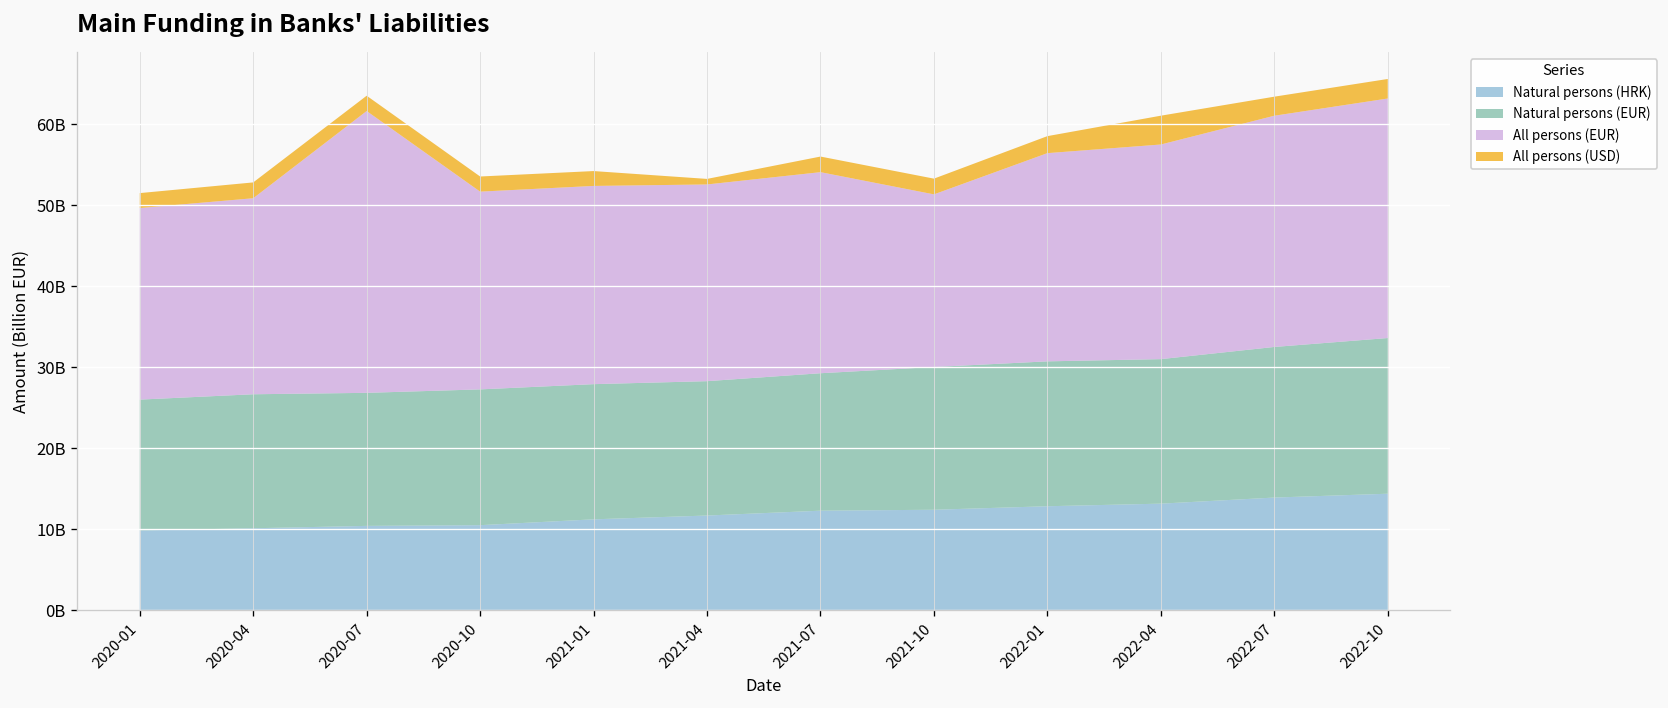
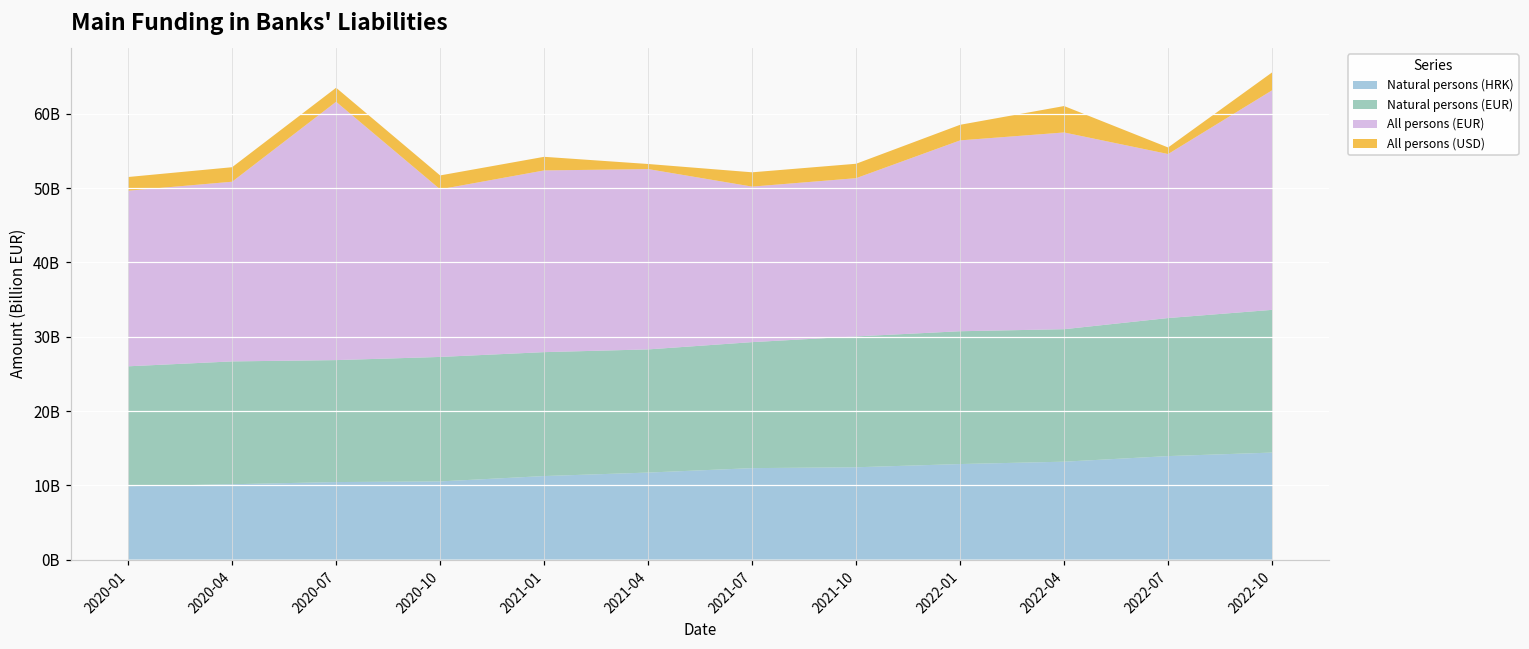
All persons (EUR), 2020-10: 24000000000 -> 23000000000
All persons (EUR), 2021-07: 25000000000 -> 21000000000
All persons (EUR), 2022-07: 29000000000 -> 22000000000
All persons (USD), 2022-07: 2000000000 -> 1000000000
